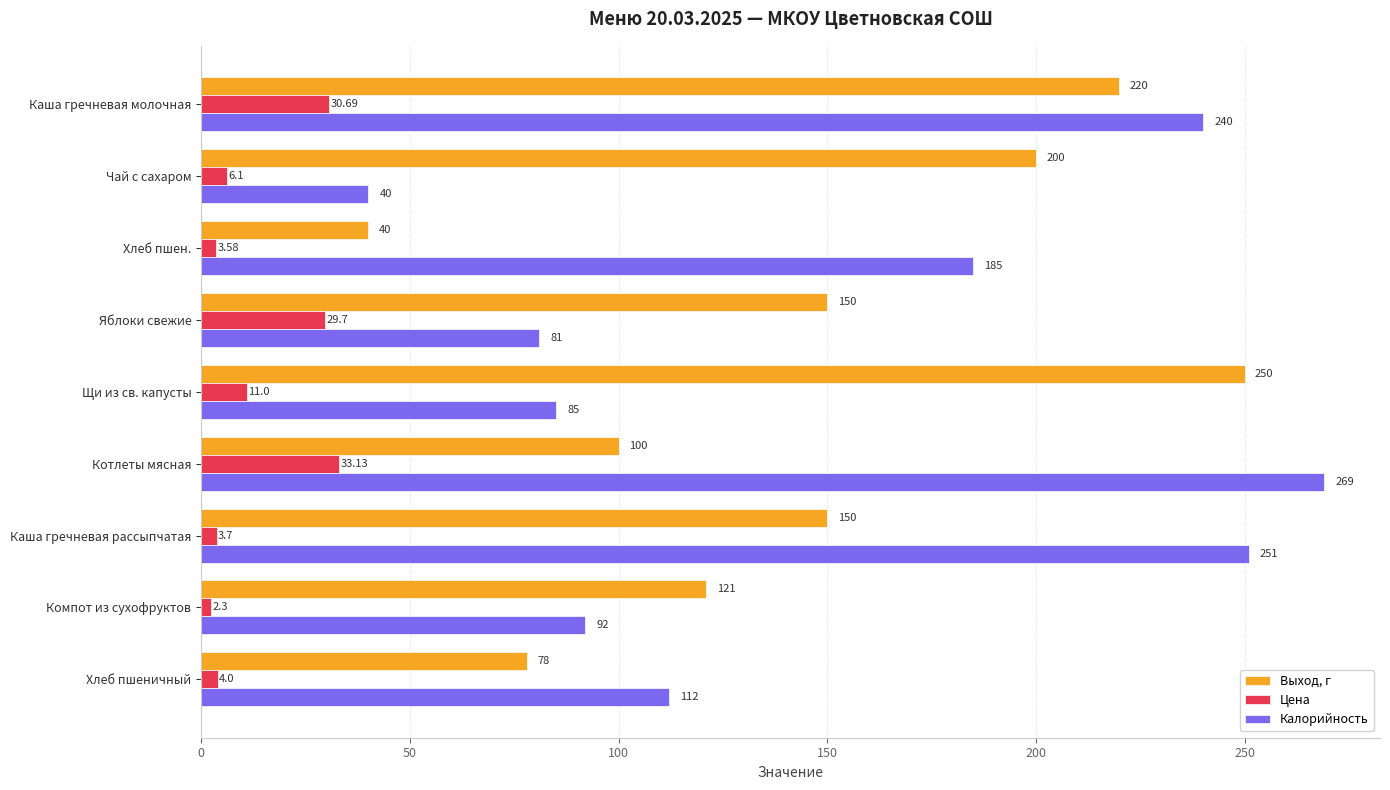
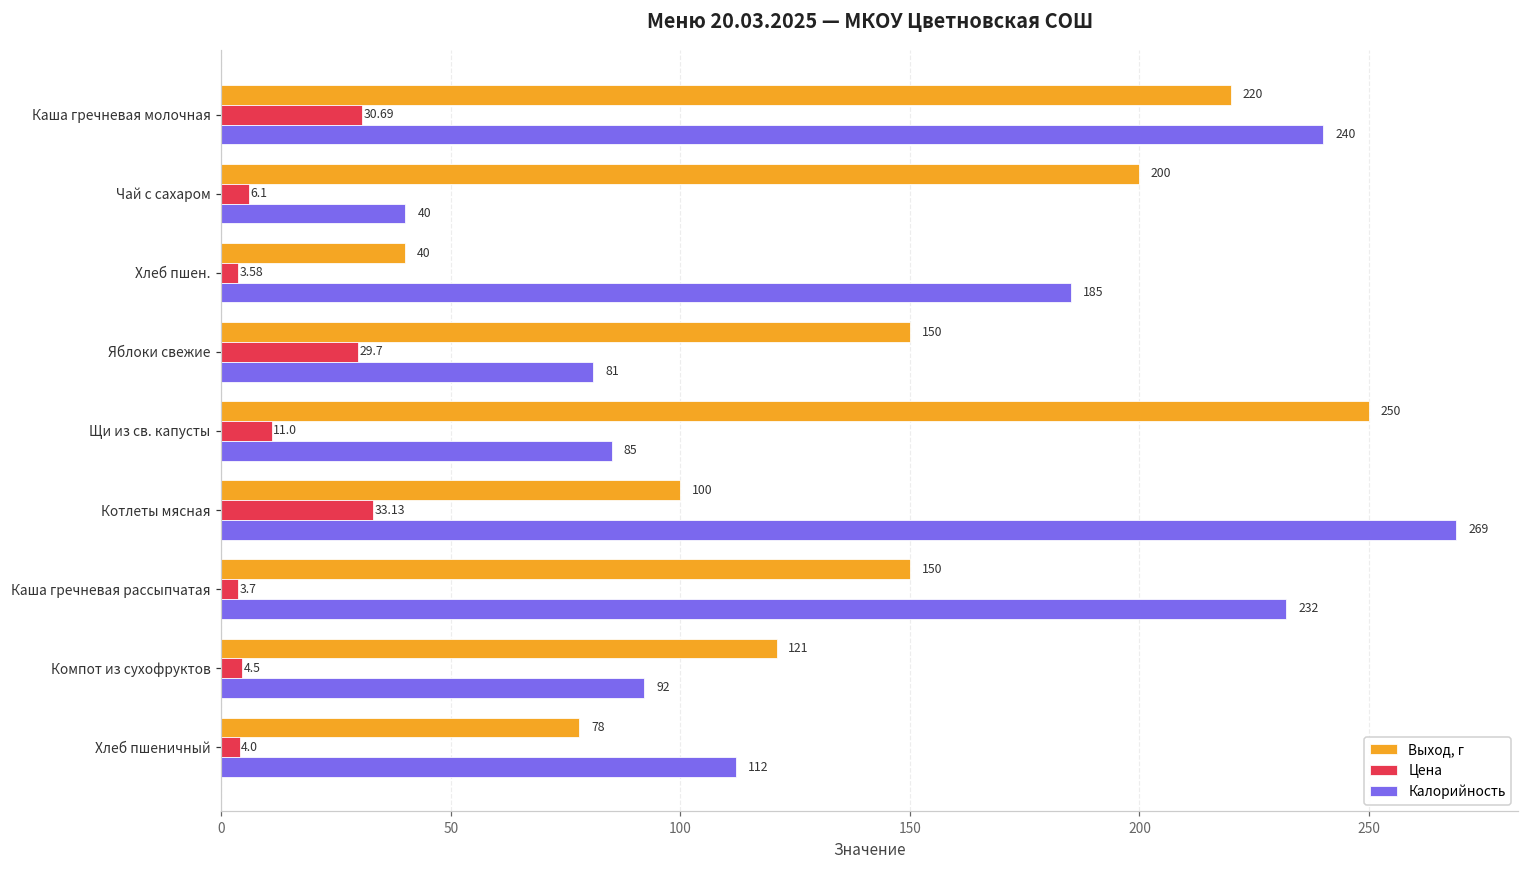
Калорийность, Каша гречневая рассыпчатая: 251 -> 232
Цена, Компот из сухофруктов: 2.3 -> 4.5
